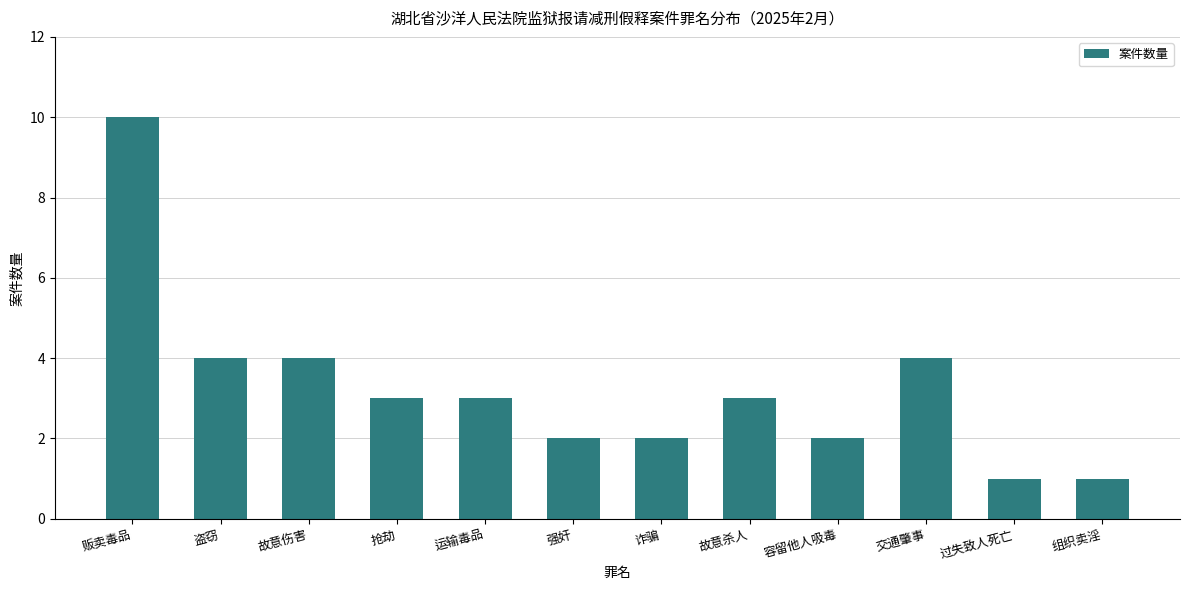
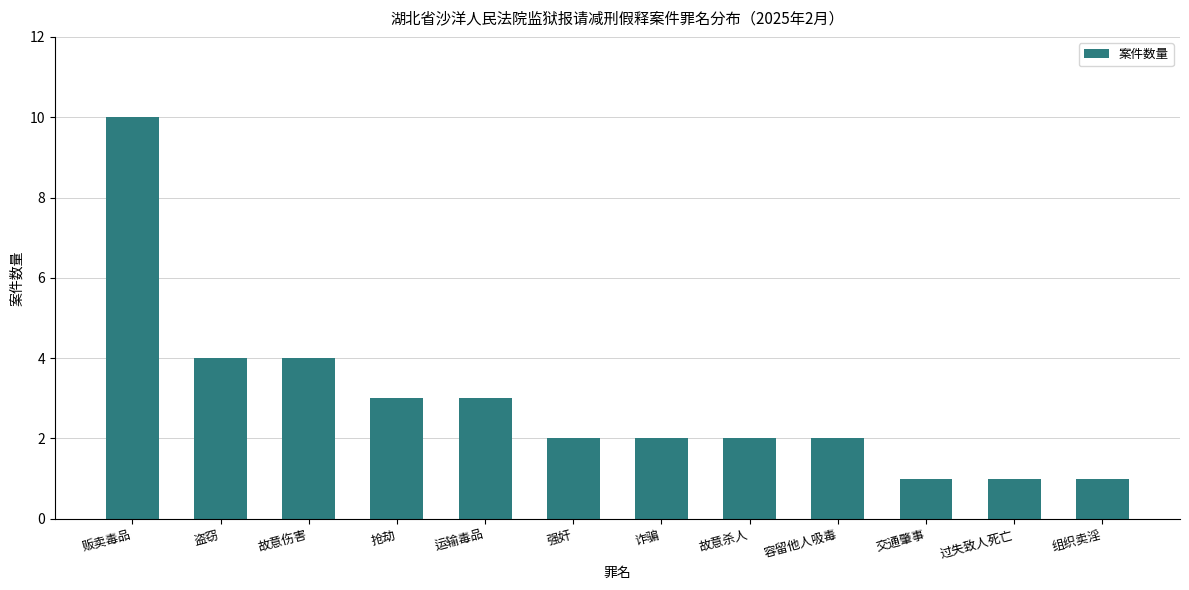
故意杀人: 3 -> 2
交通肇事: 4 -> 1
